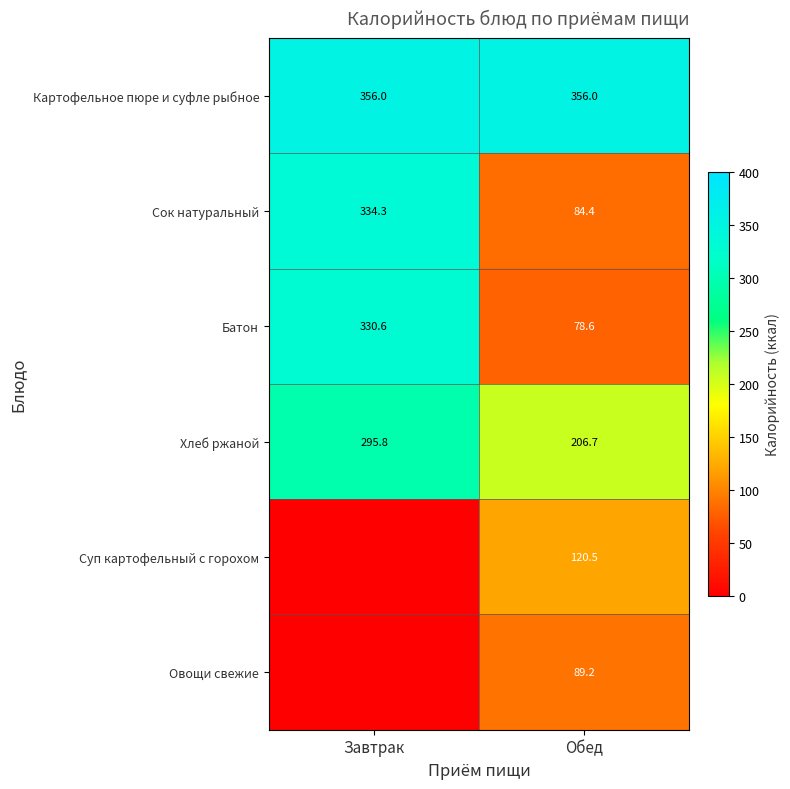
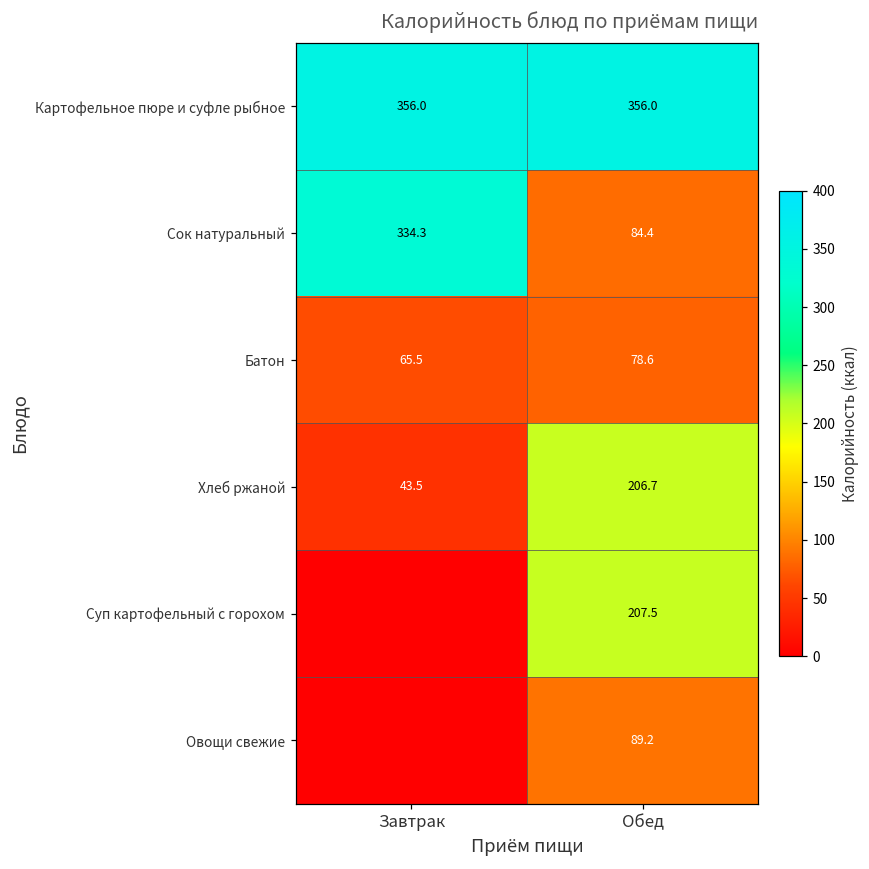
Батон, Завтрак: 330.6 -> 65.5
Хлеб ржаной, Завтрак: 295.8 -> 43.5
Суп картофельный с горохом, Обед: 120.5 -> 207.5
